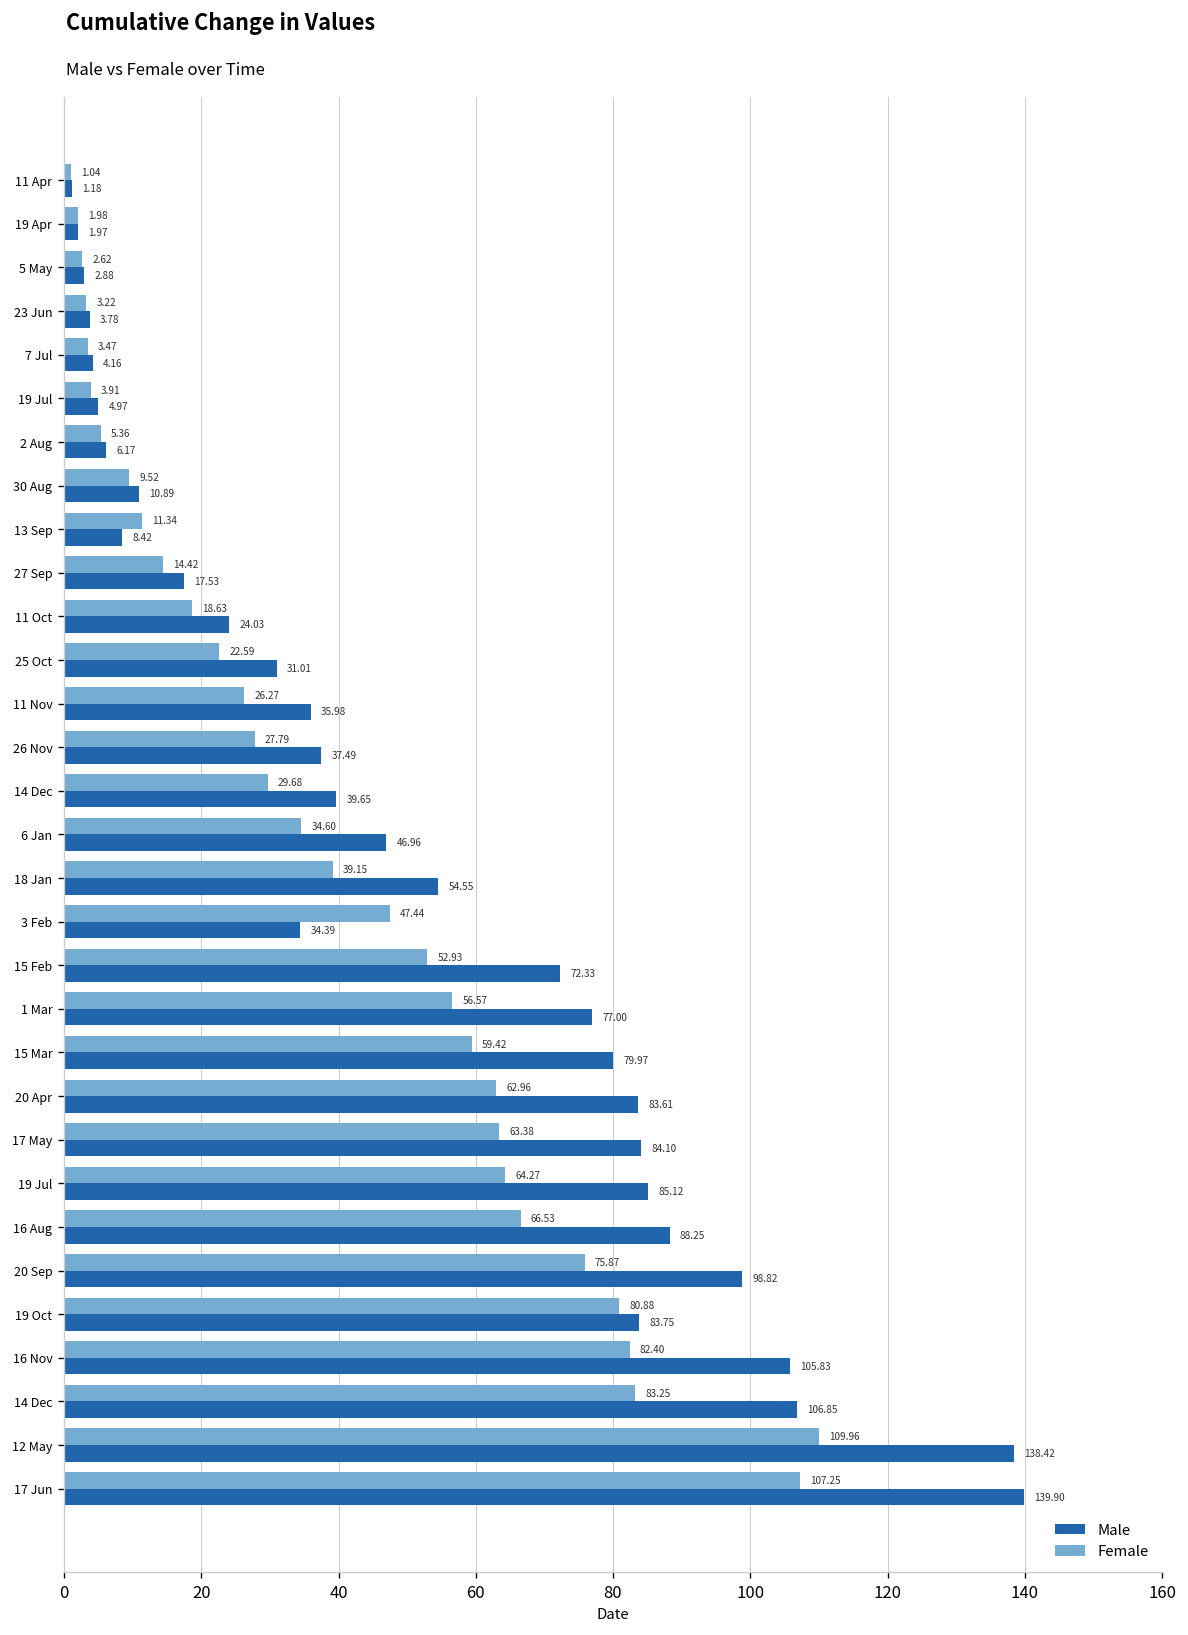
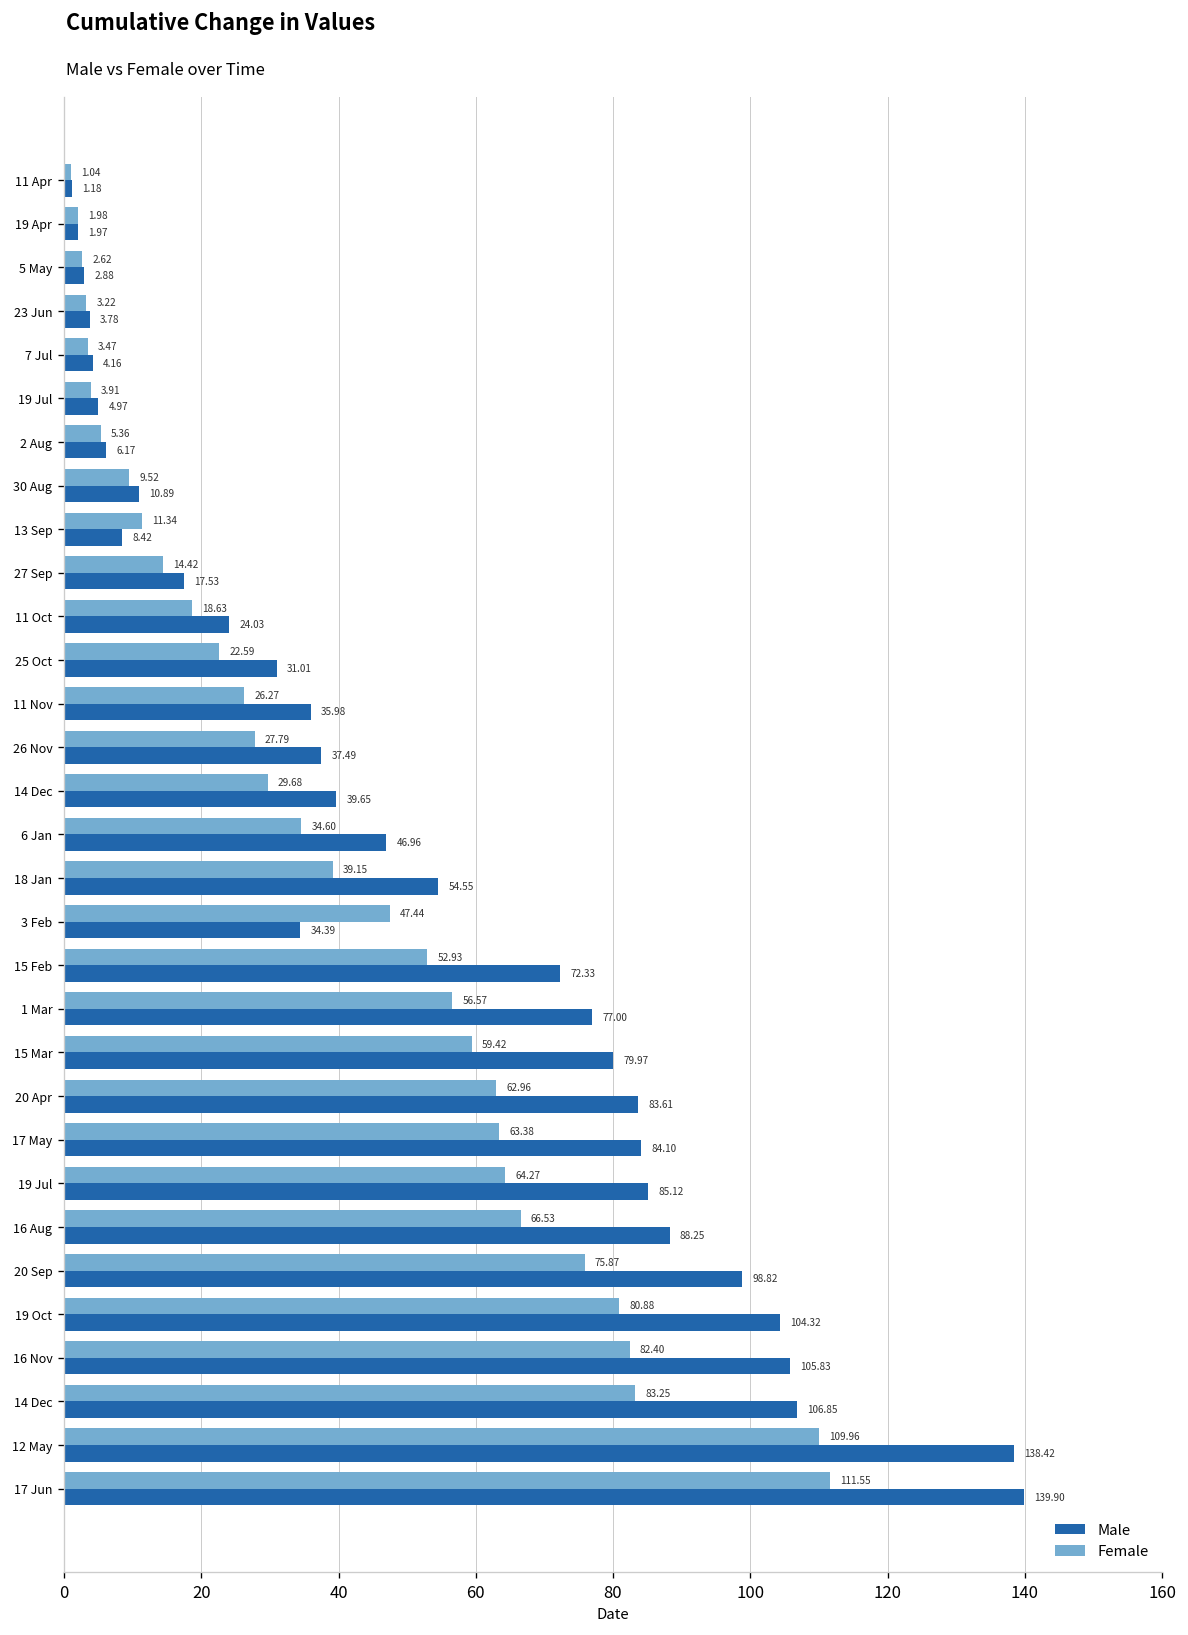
Male, 19 Oct: 83.75 -> 104.32
Female, 17 Jun: 107.25 -> 111.55
